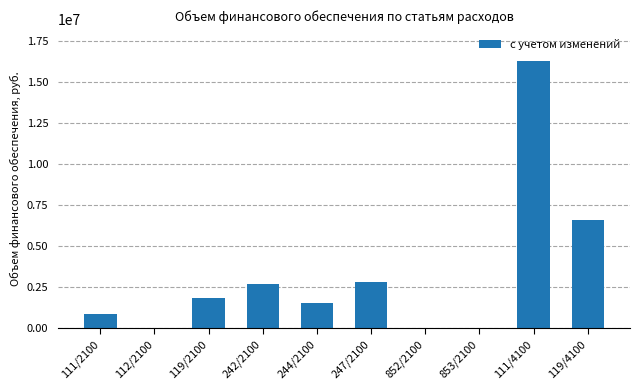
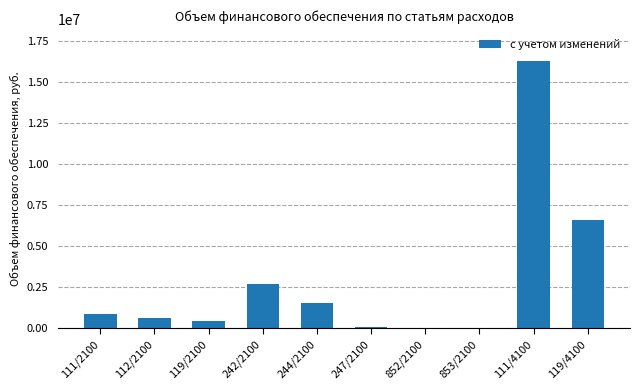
112/2100: 0 -> 700000
119/2100: 1800000 -> 500000
247/2100: 2800000 -> 100000
